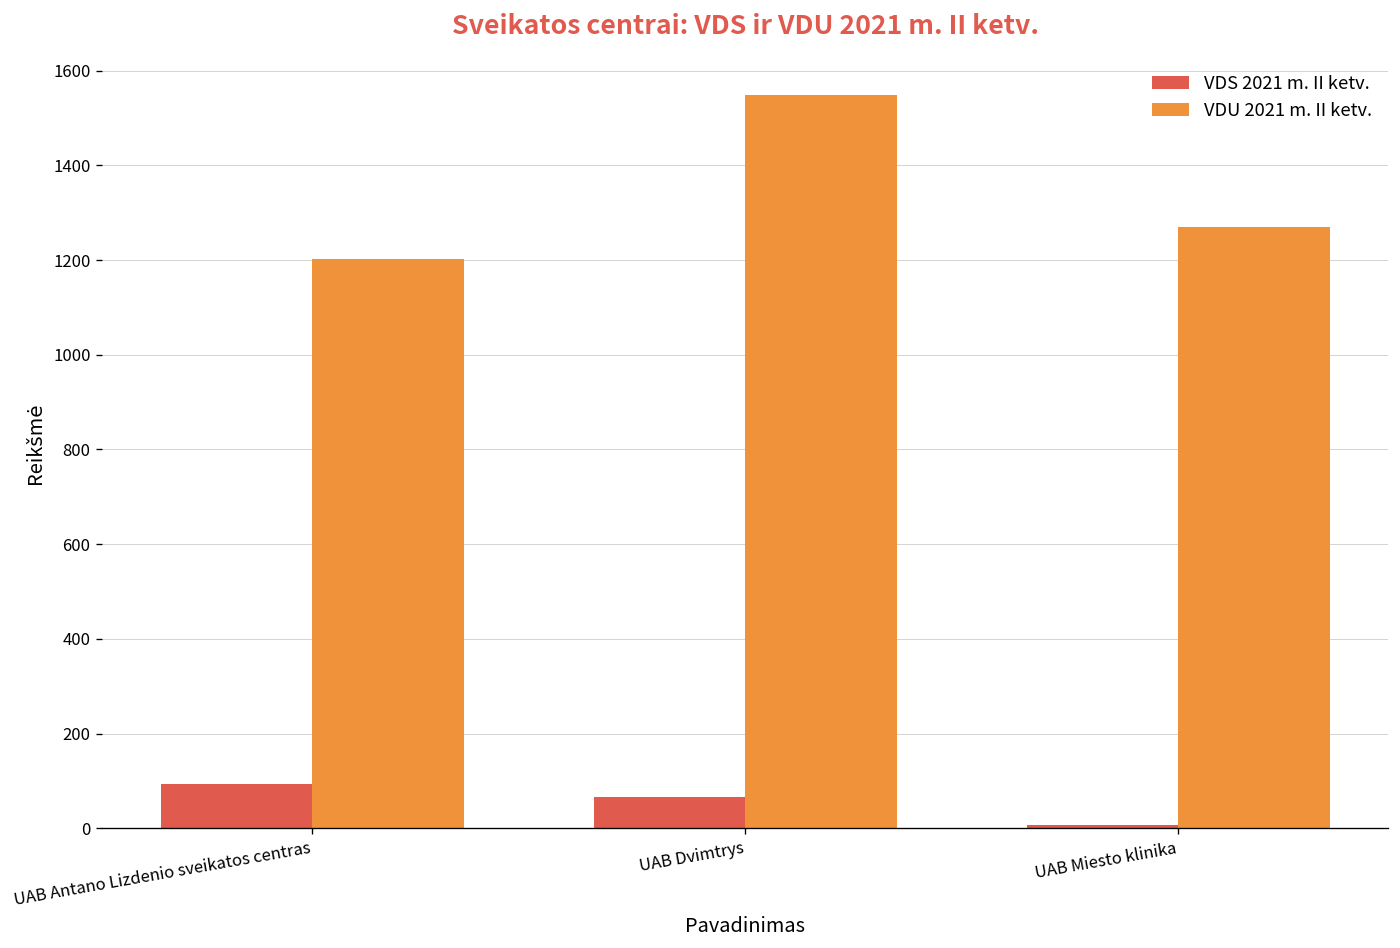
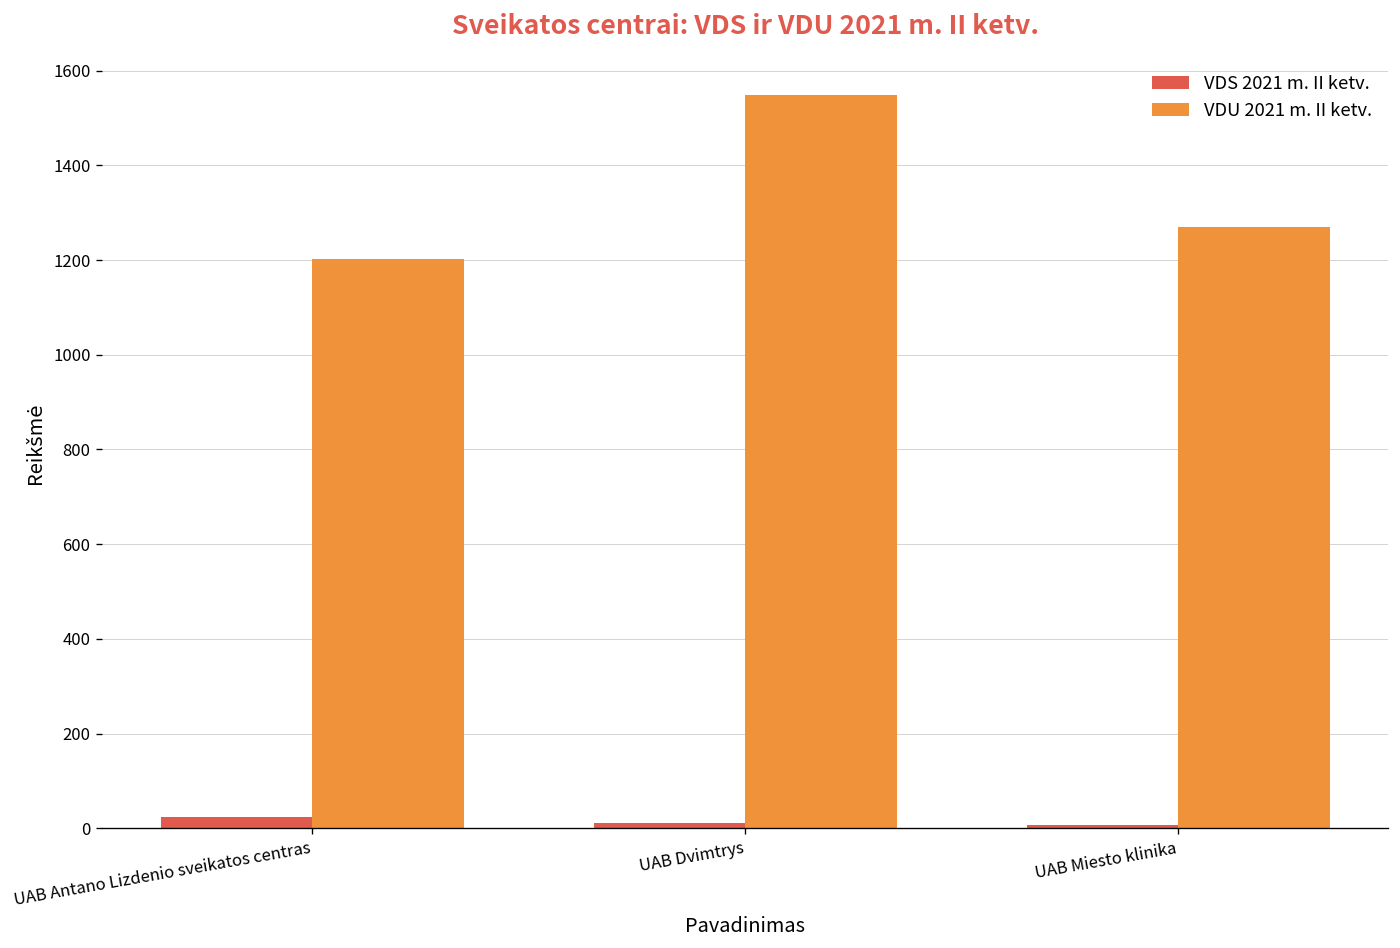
VDS 2021 m. II ketv., UAB Antano Lizdenio sveikatos centras: 90 -> 20
VDS 2021 m. II ketv., UAB Dvimtrys: 70 -> 10
